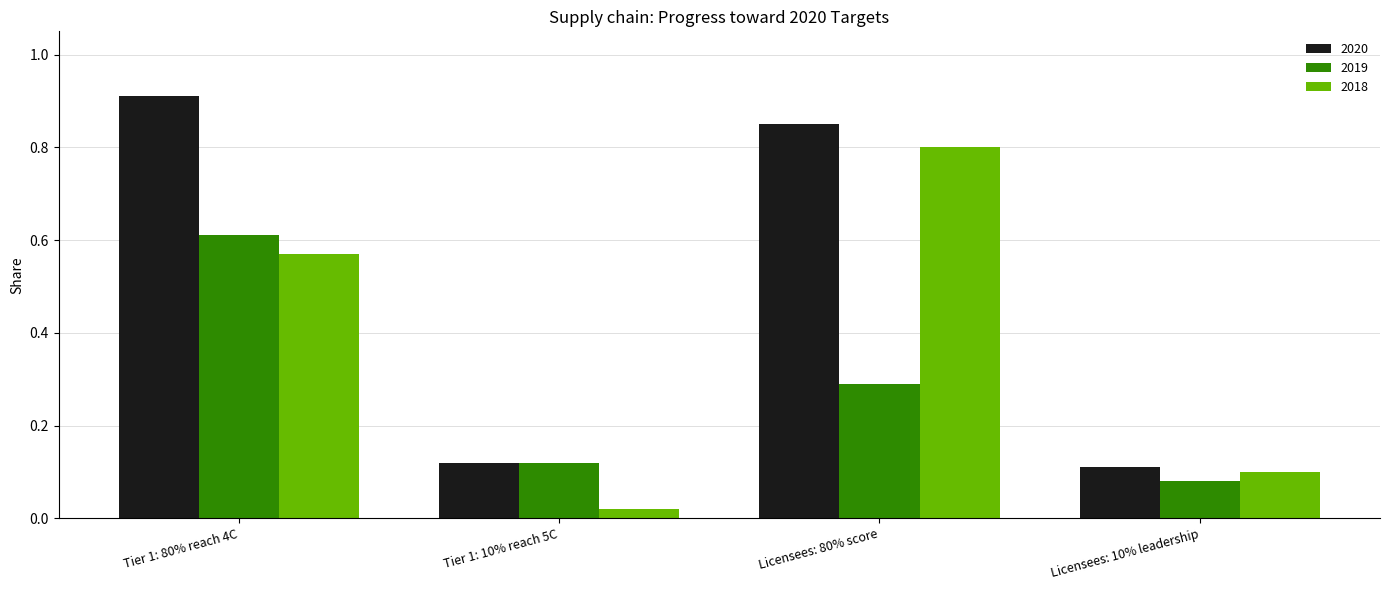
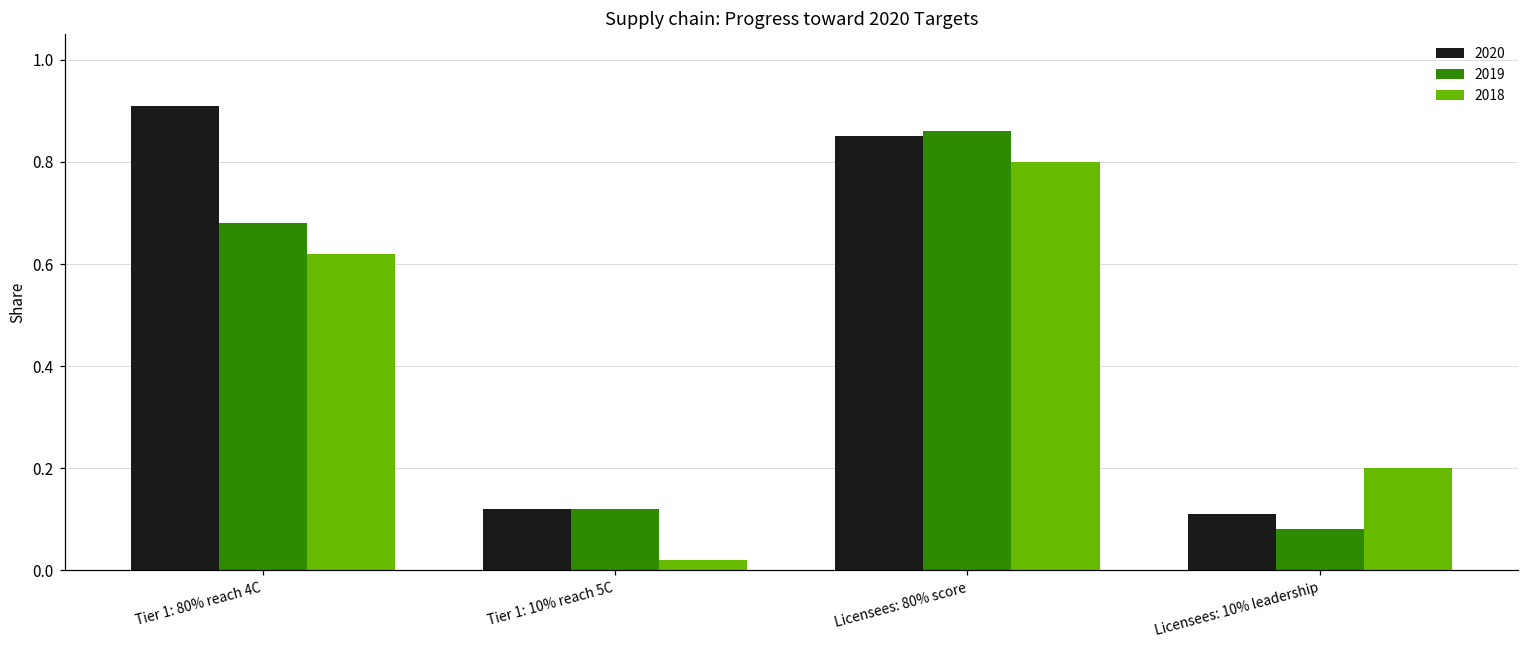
2019, Tier 1: 80% reach 4C: 0.61 -> 0.68
2018, Tier 1: 80% reach 4C: 0.57 -> 0.62
2019, Licensees: 80% score: 0.29 -> 0.86
2018, Licensees: 10% leadership: 0.1 -> 0.2
